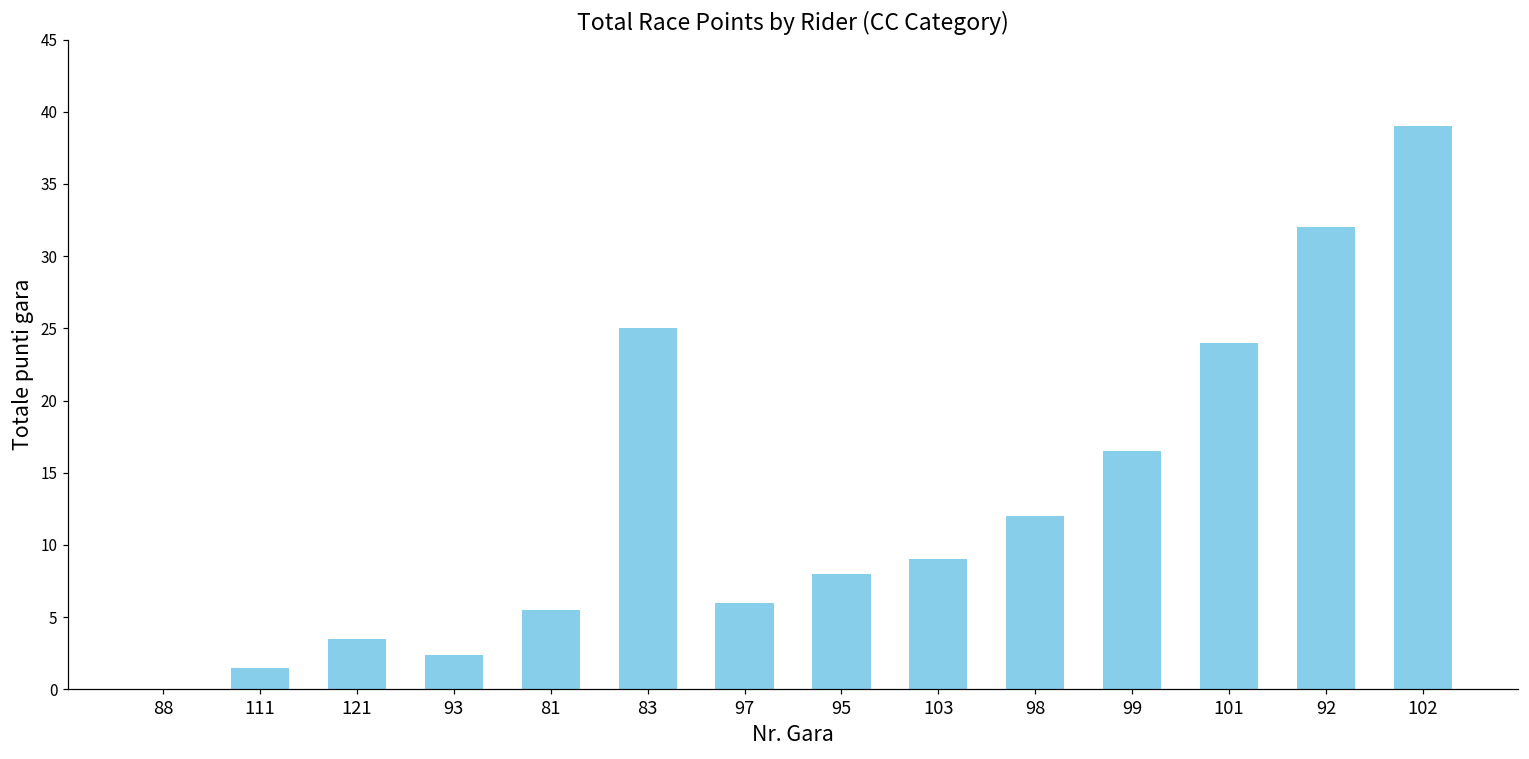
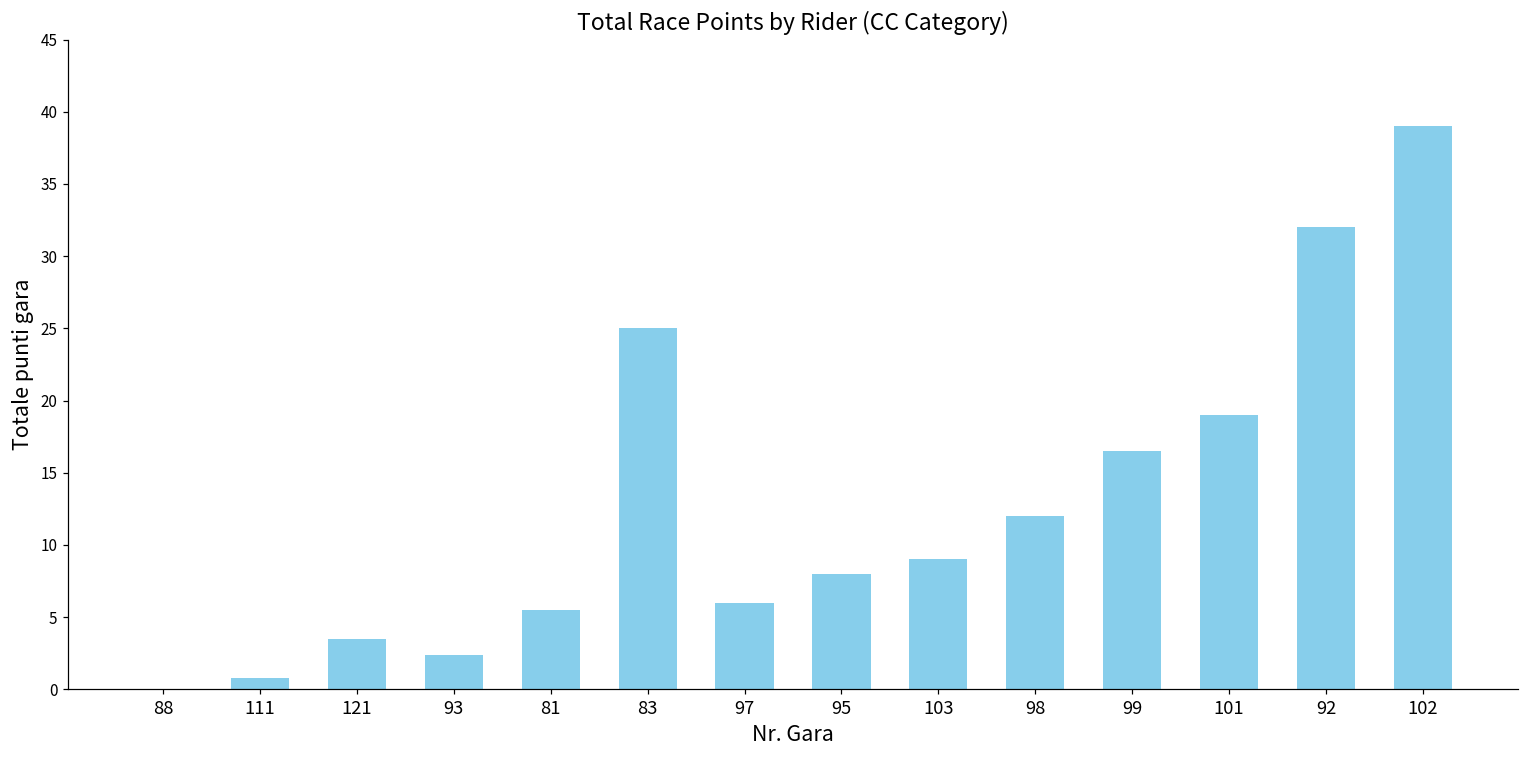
111: 1.5 -> 0.8
101: 24 -> 19
